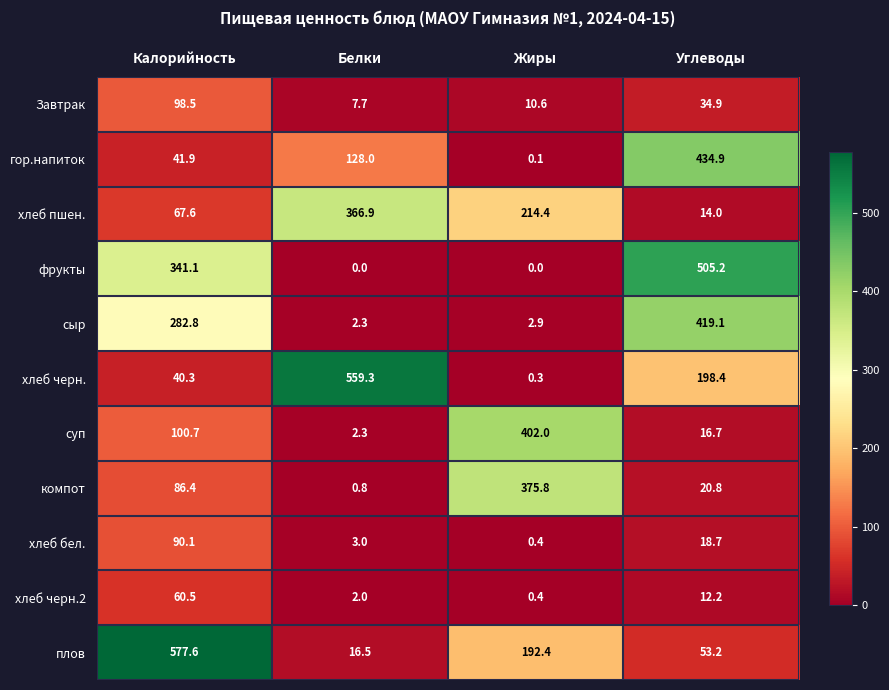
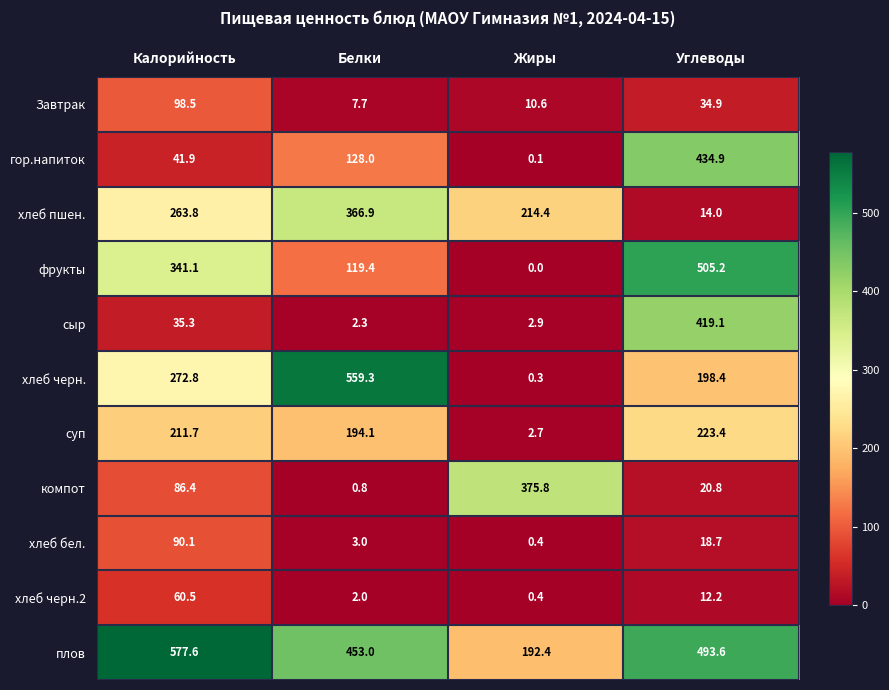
хлеб пшен., Калорийность: 67.6 -> 263.8
фрукты, Белки: 0.0 -> 119.4
сыр, Калорийность: 282.8 -> 35.3
хлеб черн., Калорийность: 40.3 -> 272.8
суп, Калорийность: 100.7 -> 211.7
суп, Белки: 2.3 -> 194.1
суп, Жиры: 402.0 -> 2.7
суп, Углеводы: 16.7 -> 223.4
плов, Белки: 16.5 -> 453.0
плов, Углеводы: 53.2 -> 493.6
